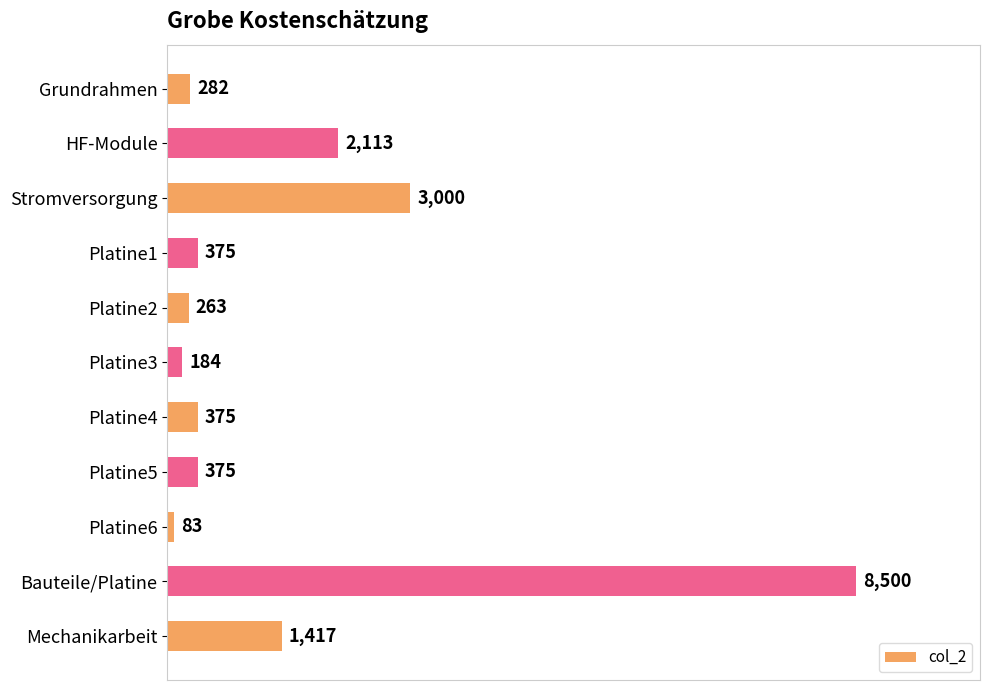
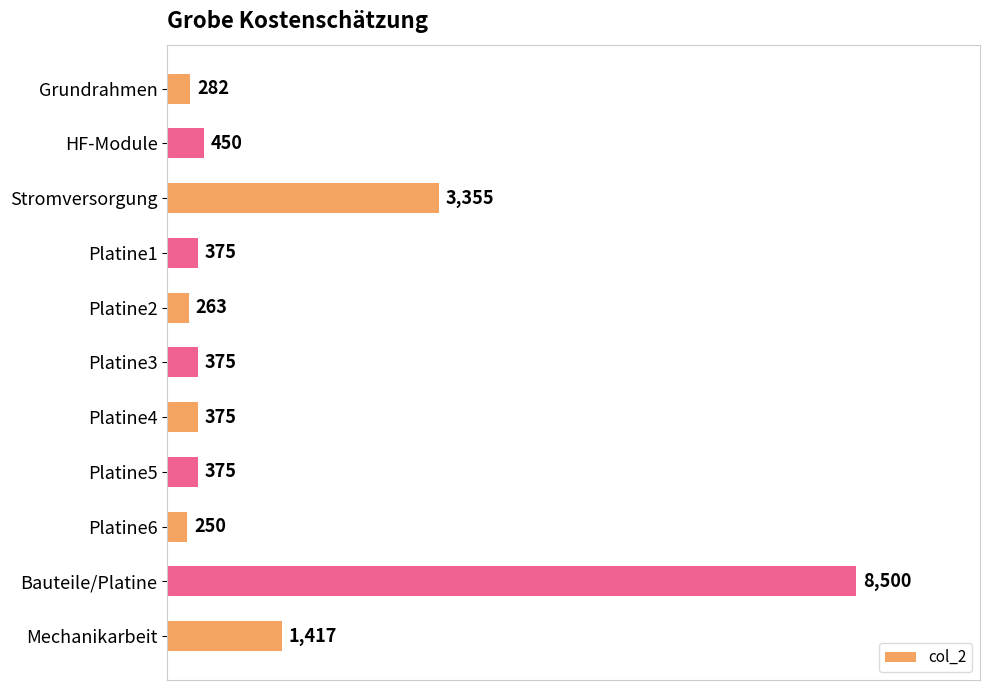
HF-Module: 2,113 -> 450
Stromversorgung: 3,000 -> 3,355
Platine3: 184 -> 375
Platine6: 83 -> 250
